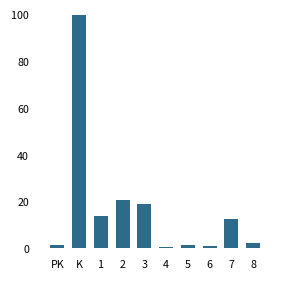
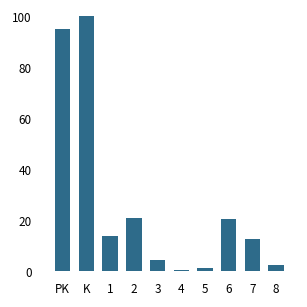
PK: 1 -> 95
3: 19 -> 4
6: 1 -> 21
